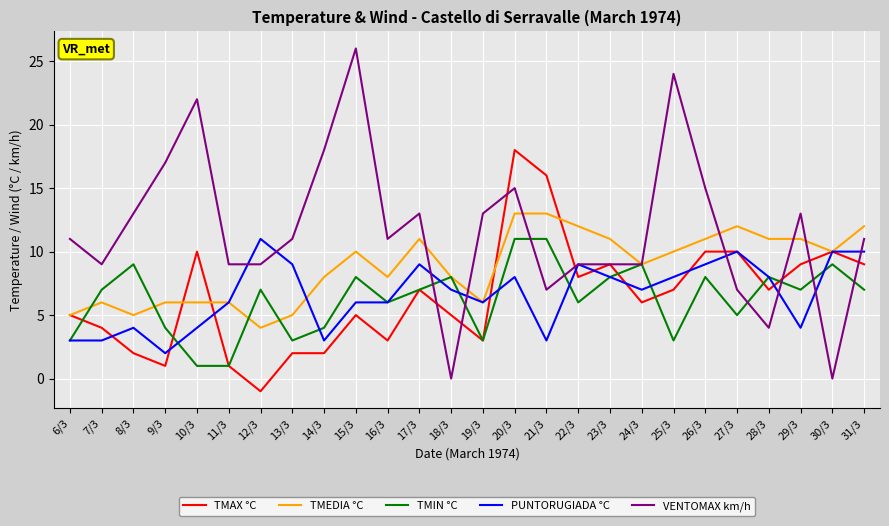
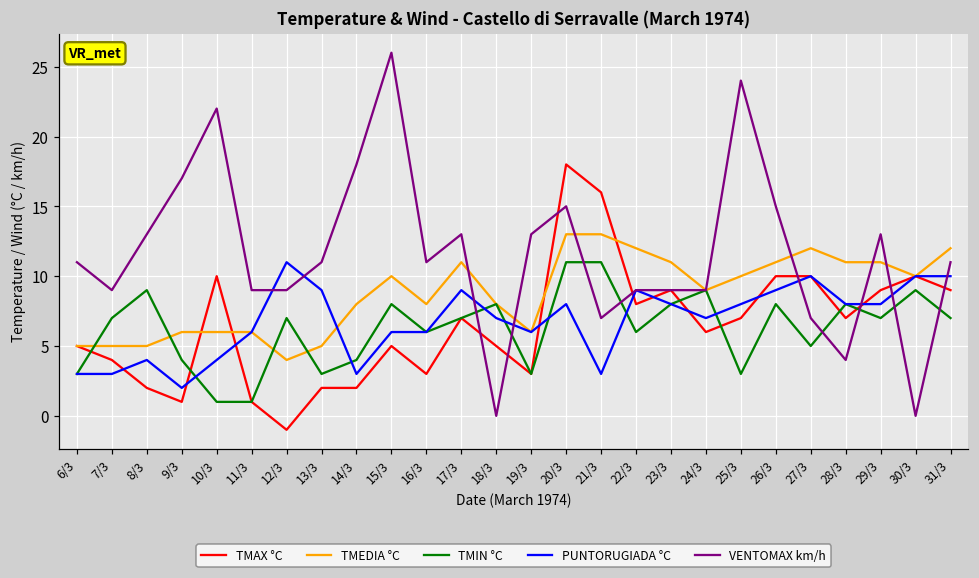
TMEDIA °C, 7/3: 6 -> 5
PUNTORUGIADA °C, 29/3: 4 -> 8
